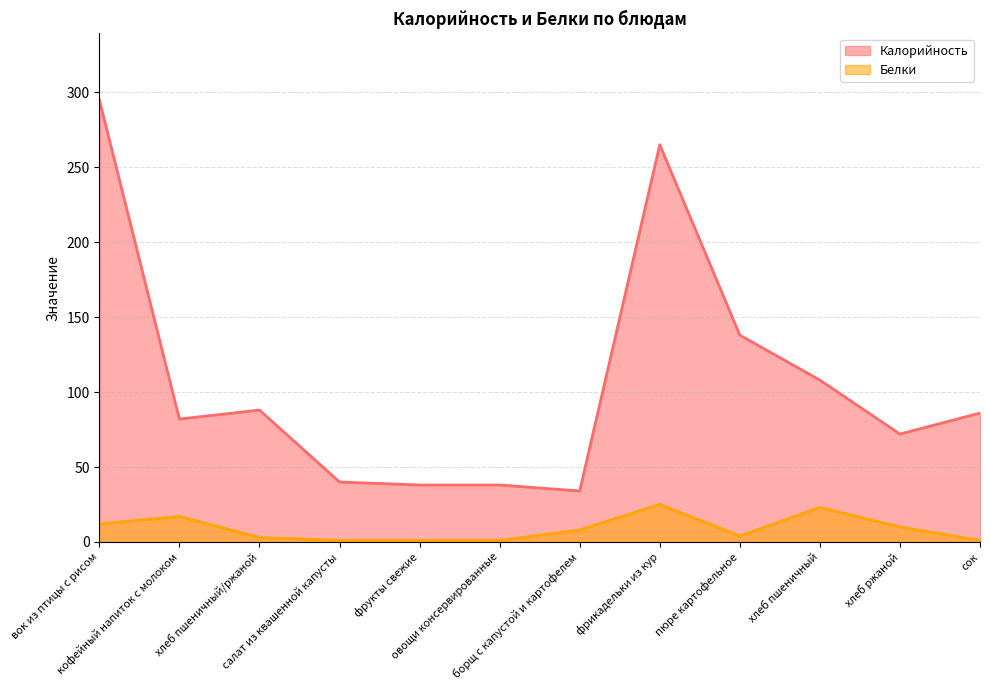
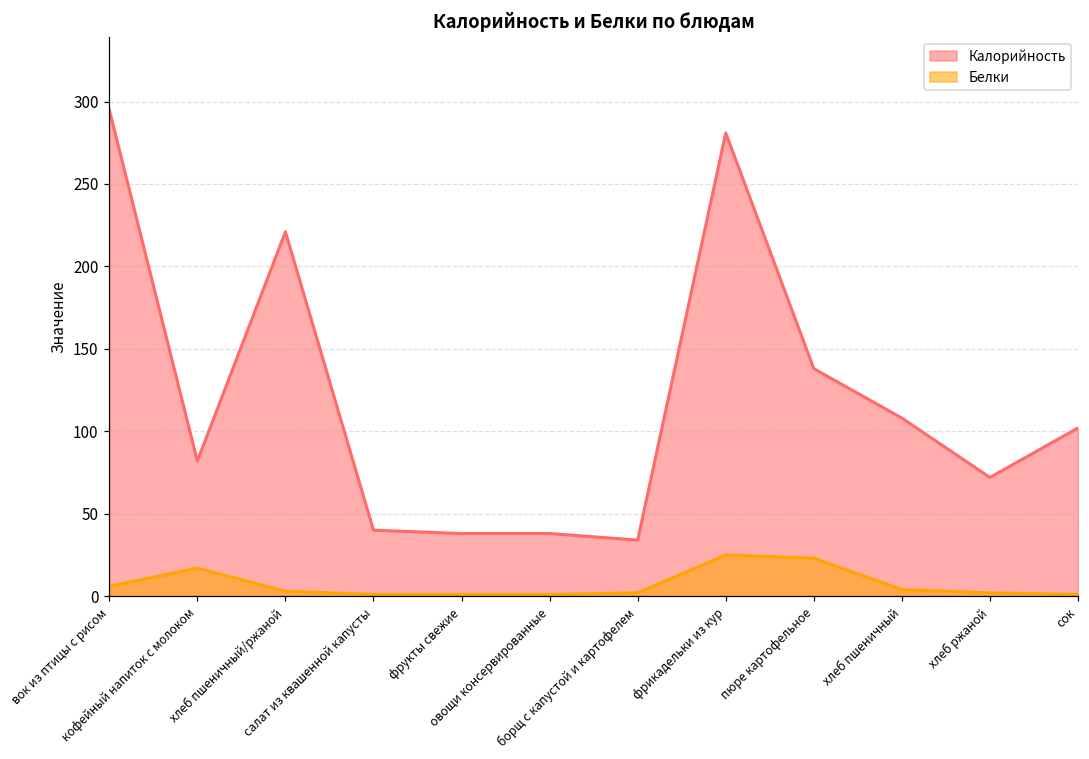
Белки, вок из птицы с рисом: 12 -> 6
Калорийность, хлеб пшеничный/ржаной: 88 -> 221
Белки, борщ с капустой и картофелем: 8 -> 2
Калорийность, фрикадельки из кур: 265 -> 281
Белки, пюре картофельное: 4 -> 23
Белки, хлеб пшеничный: 23 -> 4
Белки, хлеб ржаной: 10 -> 2
Калорийность, сок: 86 -> 102
